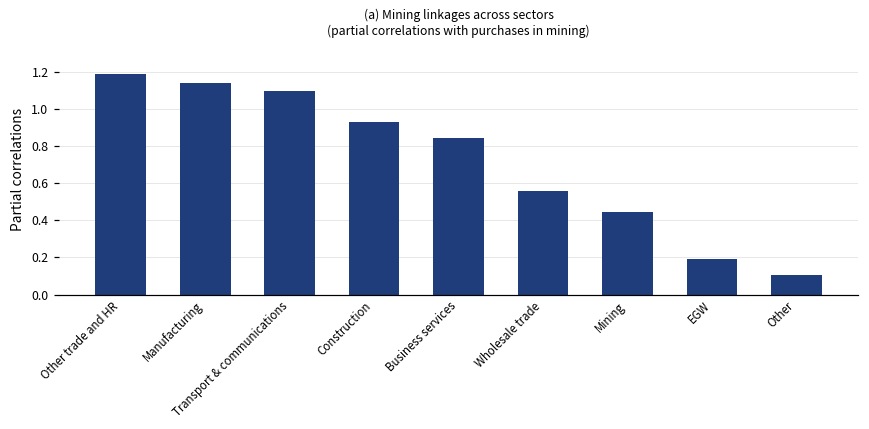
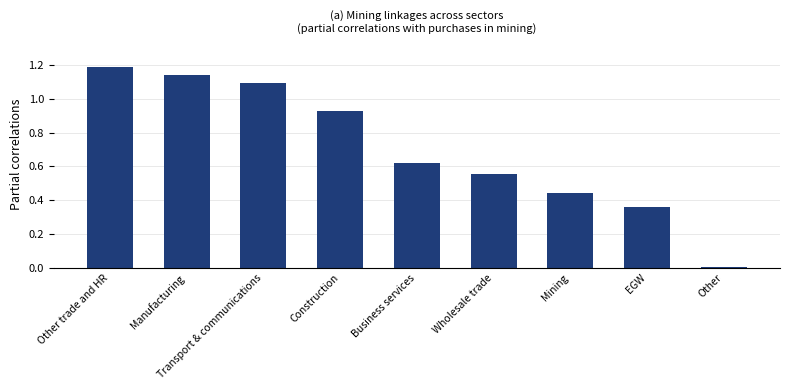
Business services: 0.84 -> 0.62
EGW: 0.19 -> 0.36
Other: 0.11 -> 0.00
